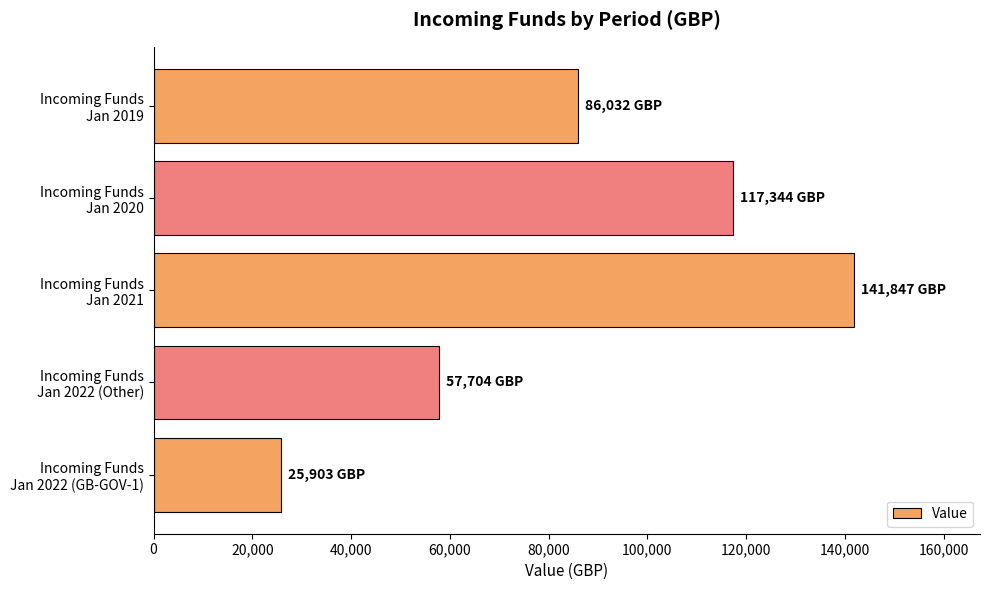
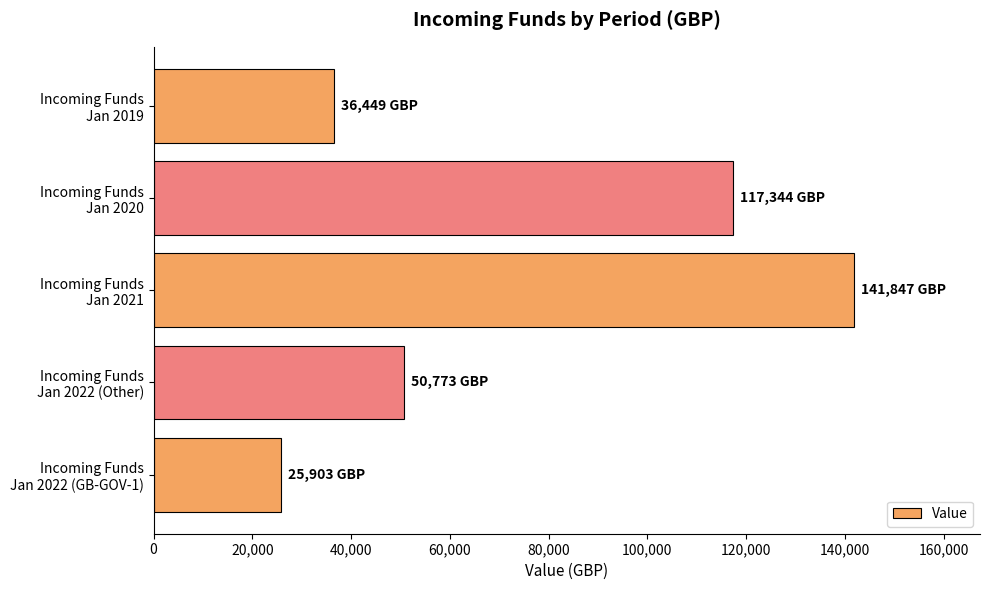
Incoming Funds Jan 2019: 86,032 -> 36,449
Incoming Funds Jan 2022 (Other): 57,704 -> 50,773
